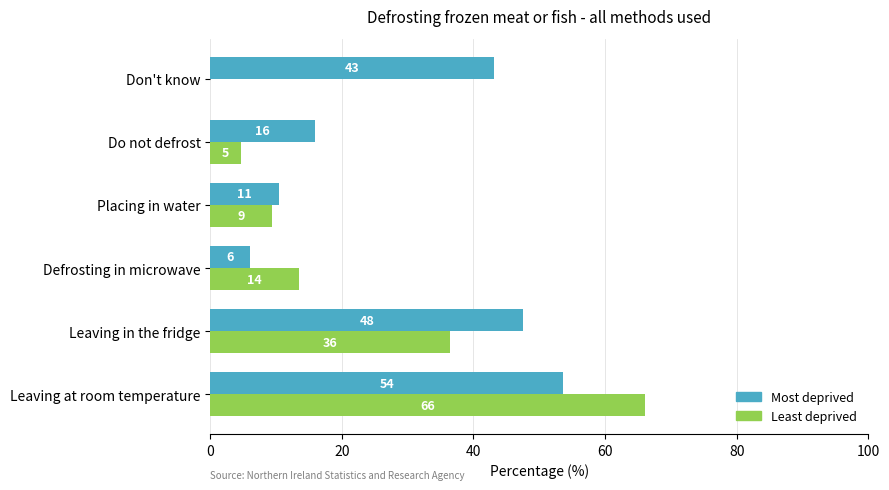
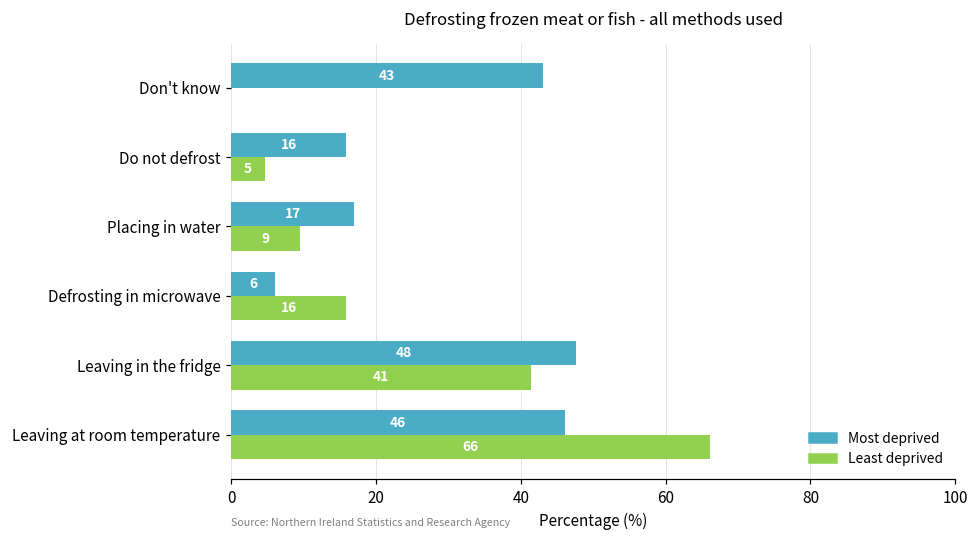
Most deprived, Placing in water: 11 -> 17
Least deprived, Defrosting in microwave: 14 -> 16
Least deprived, Leaving in the fridge: 36 -> 41
Most deprived, Leaving at room temperature: 54 -> 46
